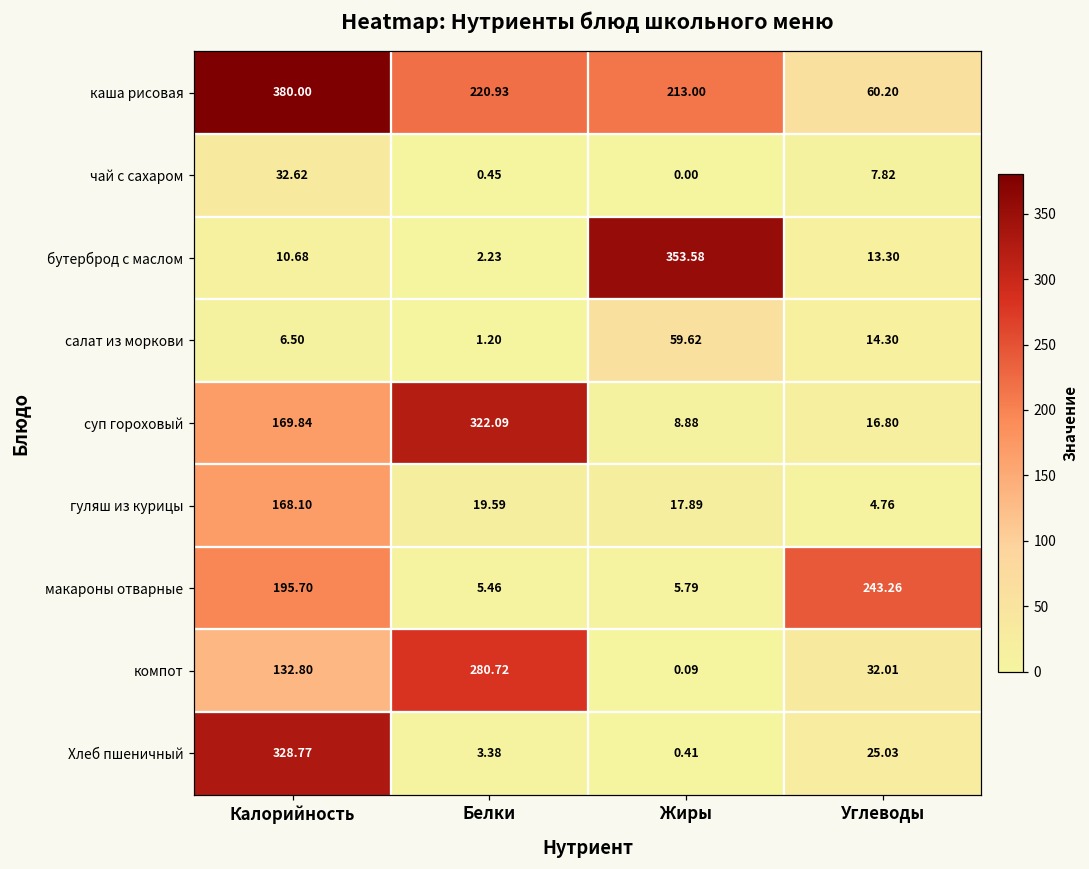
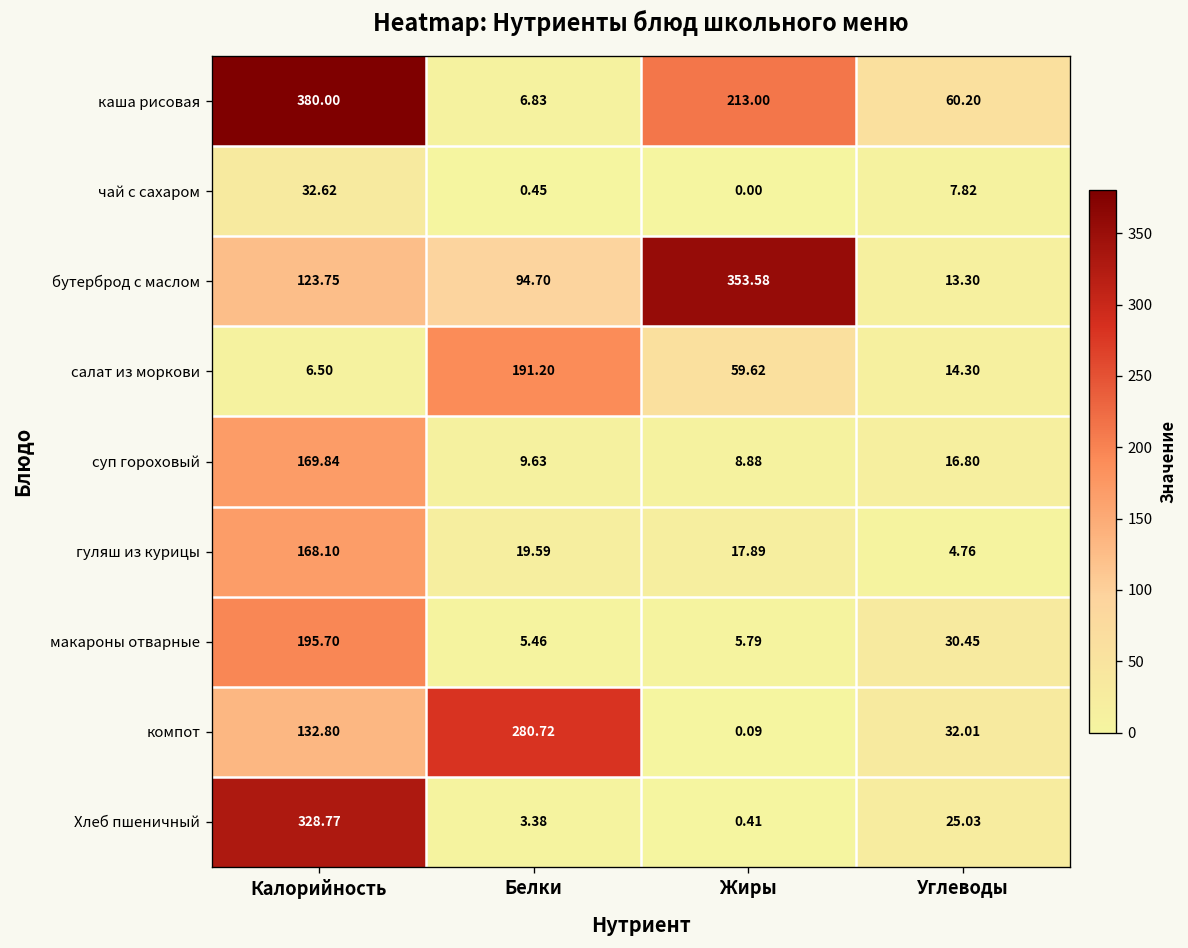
каша рисовая, Белки: 220.93 -> 6.83
бутерброд с маслом, Калорийность: 10.68 -> 123.75
бутерброд с маслом, Белки: 2.23 -> 94.70
салат из моркови, Белки: 1.20 -> 191.20
суп гороховый, Белки: 322.09 -> 9.63
макароны отварные, Углеводы: 243.26 -> 30.45
